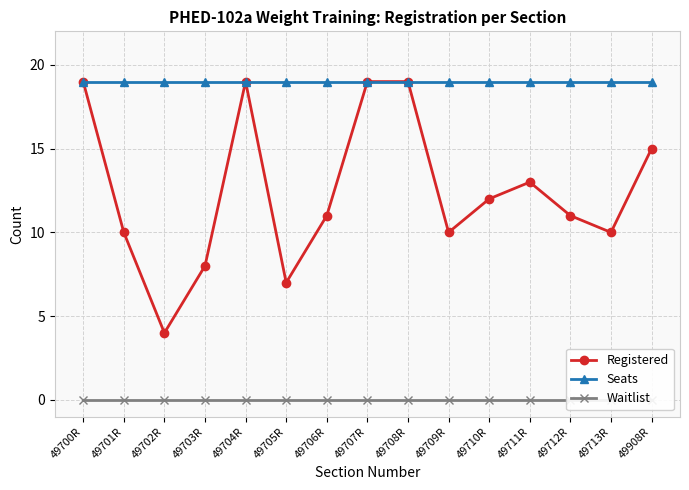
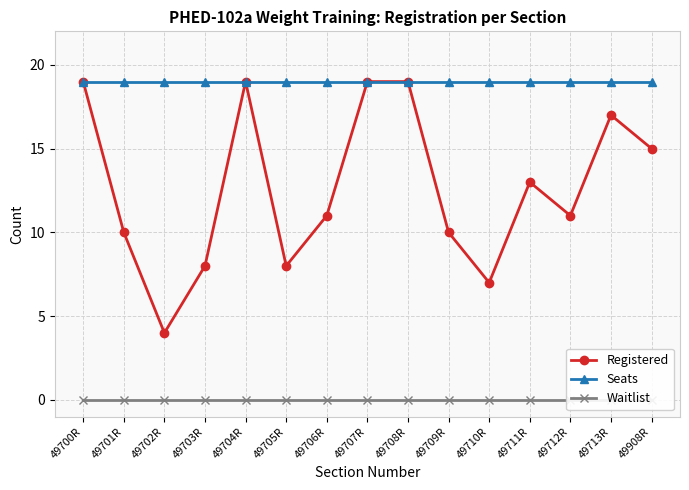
Registered, 49705R: 7 -> 8
Registered, 49710R: 12 -> 7
Registered, 49713R: 10 -> 17
